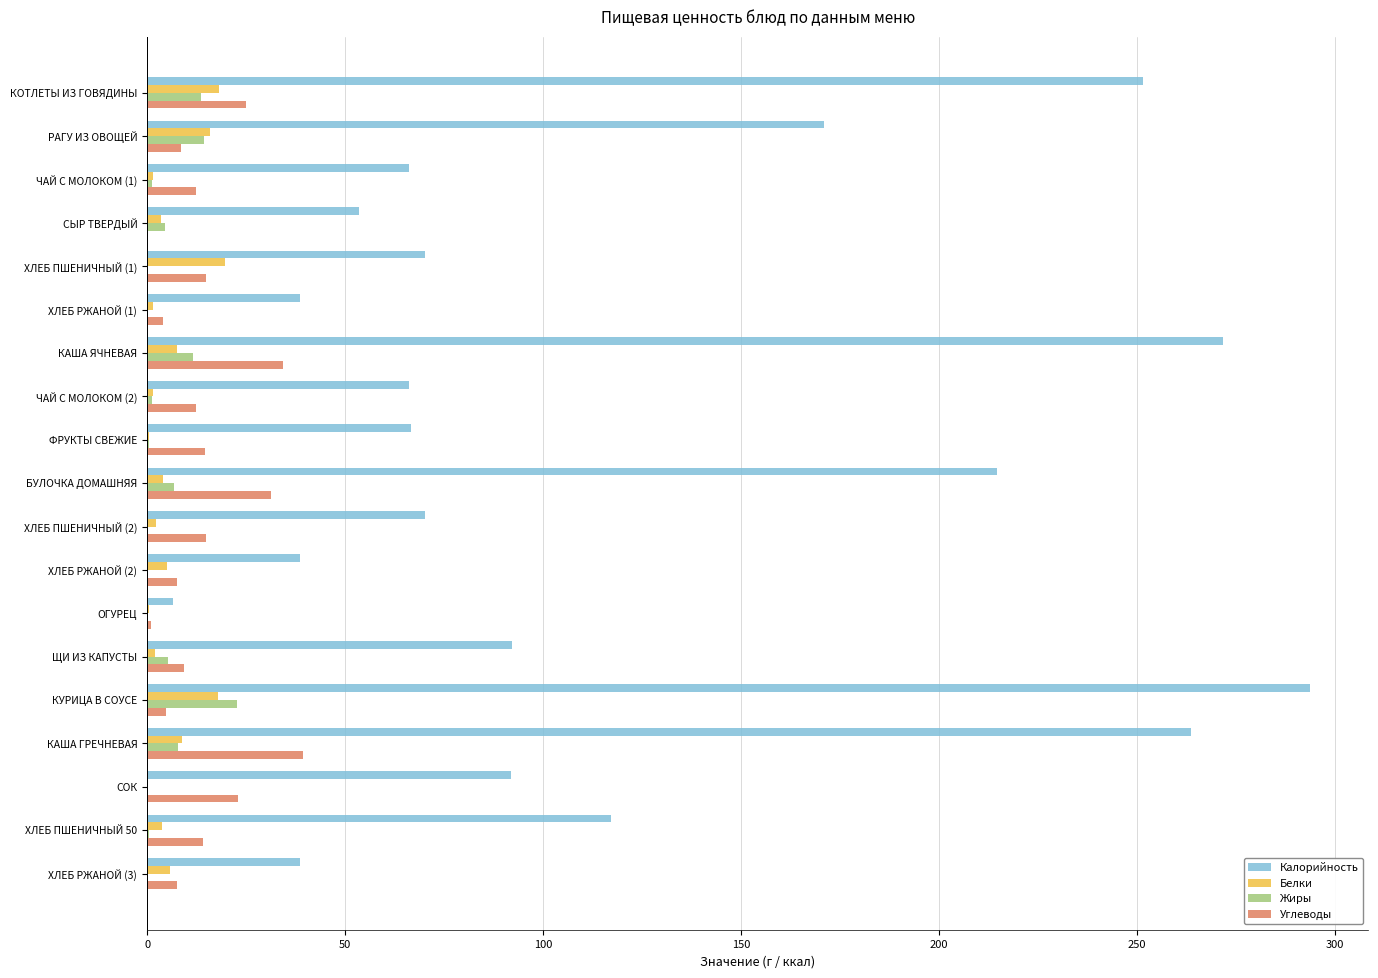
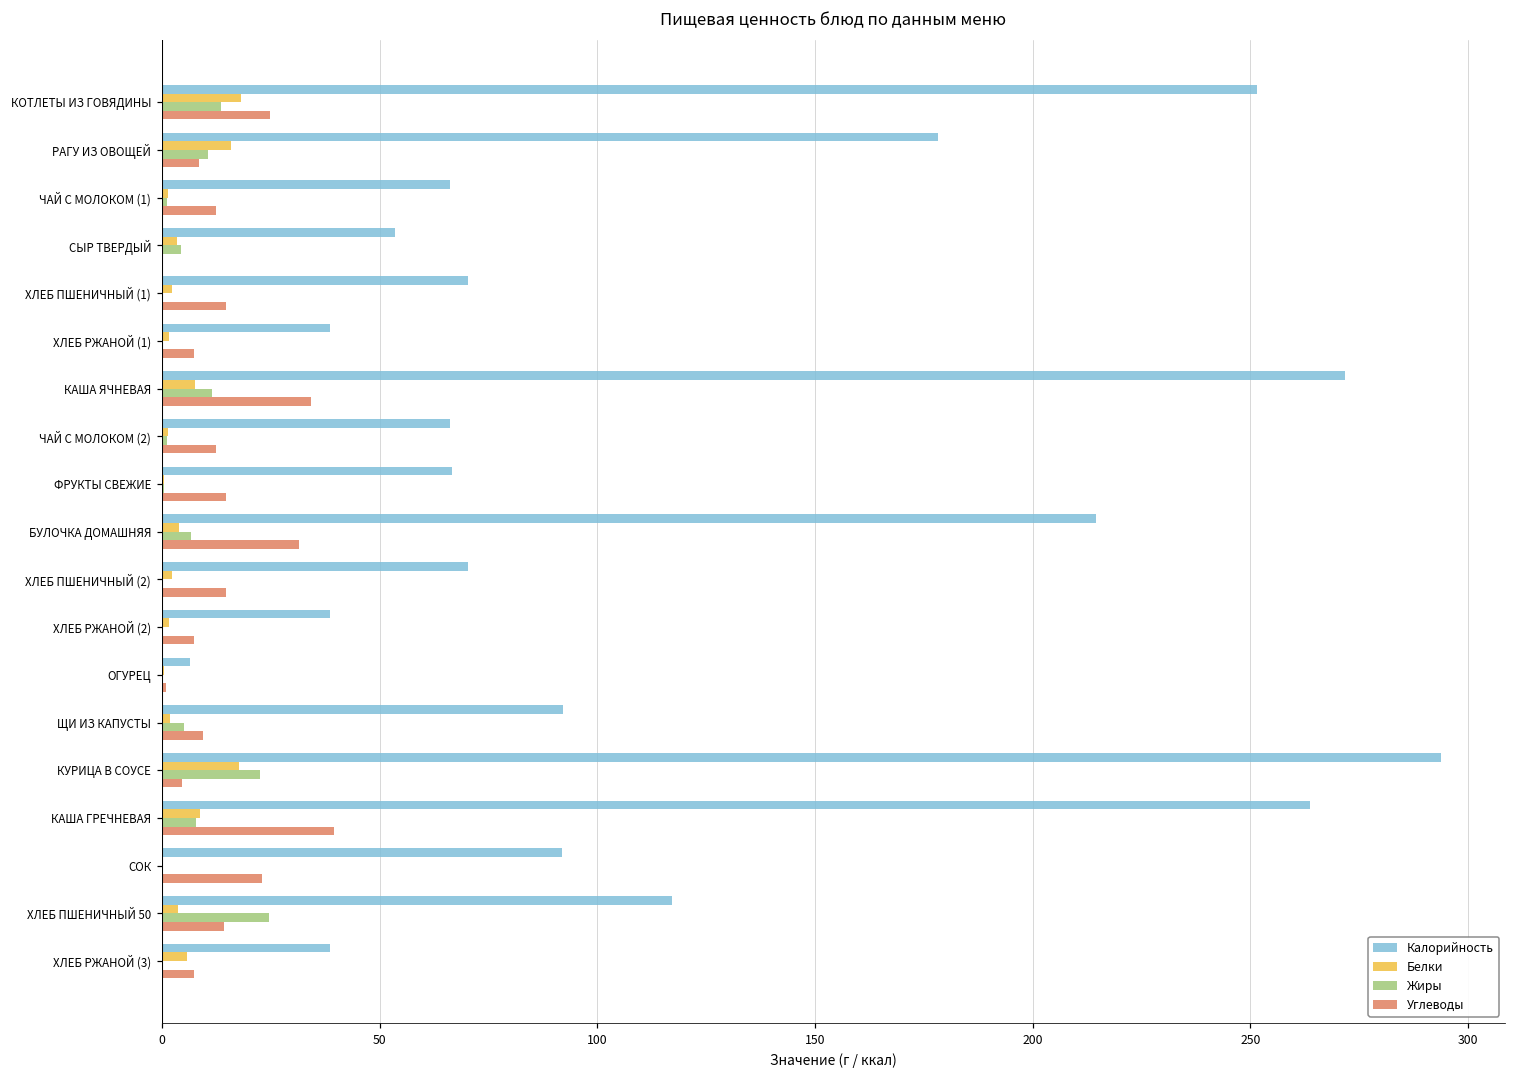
Калорийность, РАГУ ИЗ ОВОЩЕЙ: 171 -> 178
Жиры, РАГУ ИЗ ОВОЩЕЙ: 14 -> 11
Белки, ХЛЕБ ПШЕНИЧНЫЙ (1): 20 -> 2
Углеводы, ХЛЕБ РЖАНОЙ (1): 4 -> 7
Белки, ХЛЕБ РЖАНОЙ (2): 5 -> 2
Жиры, ХЛЕБ ПШЕНИЧНЫЙ 50: 0 -> 25
